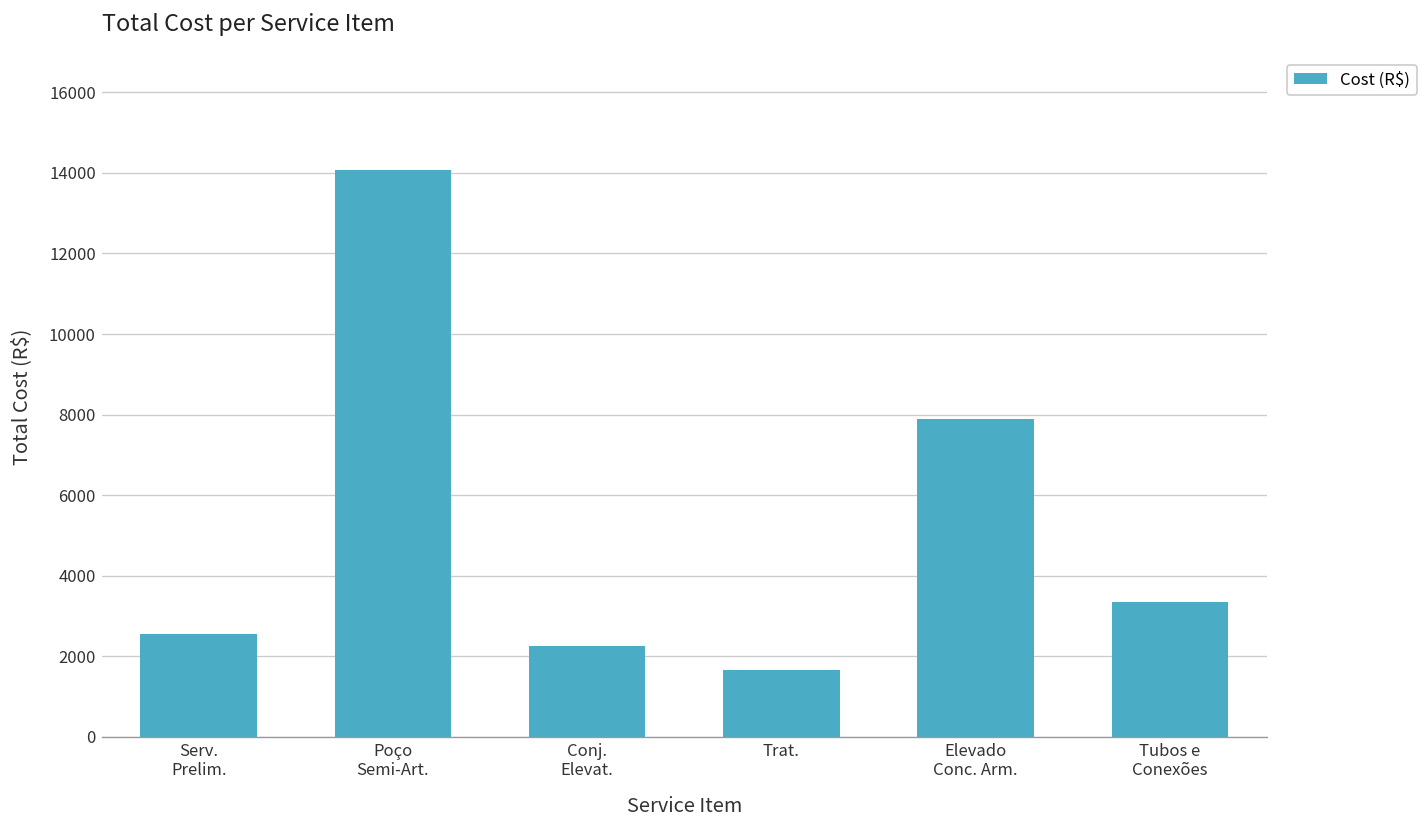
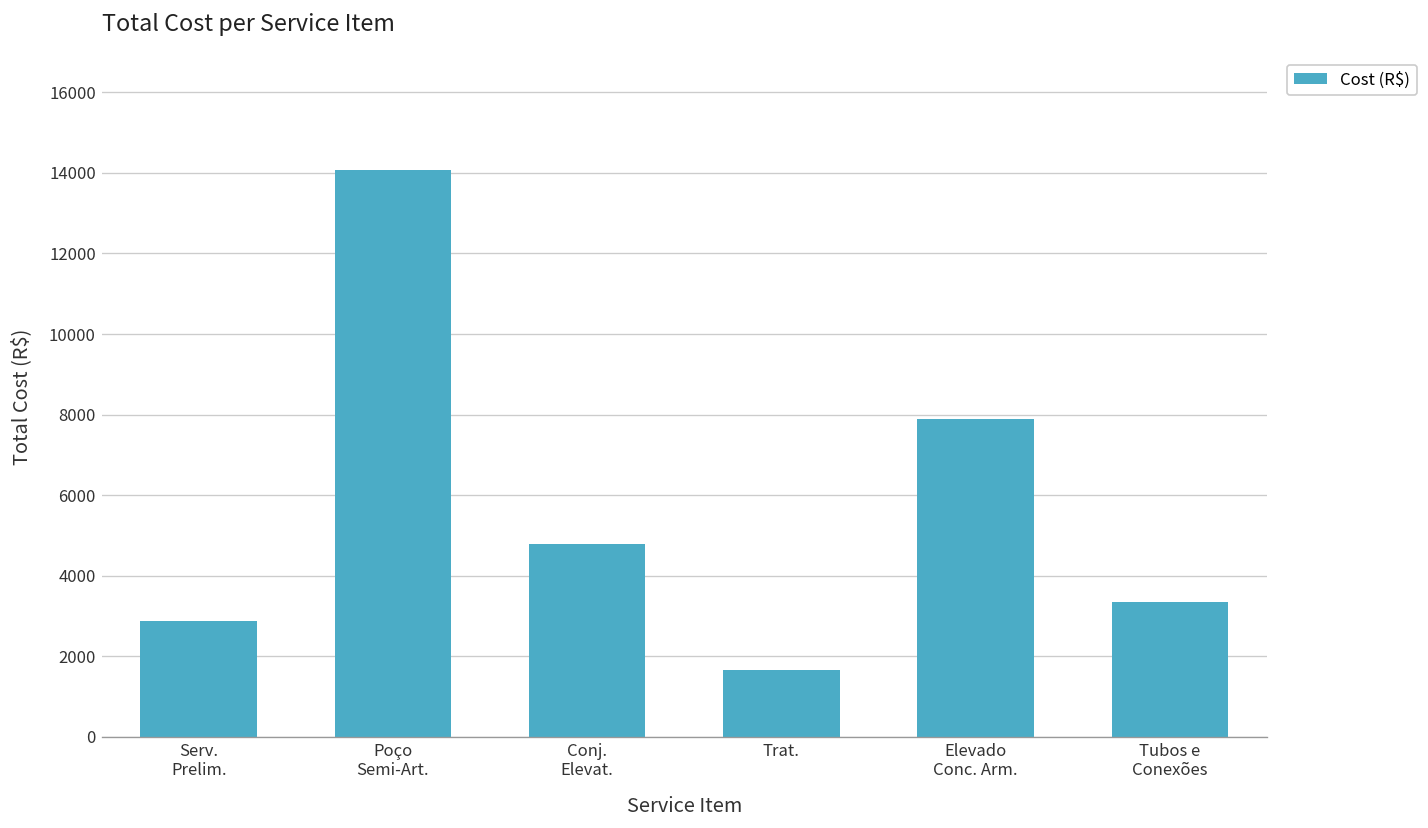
Serv. Prelim.: 2500 -> 2900
Conj. Elevat.: 2300 -> 4800
